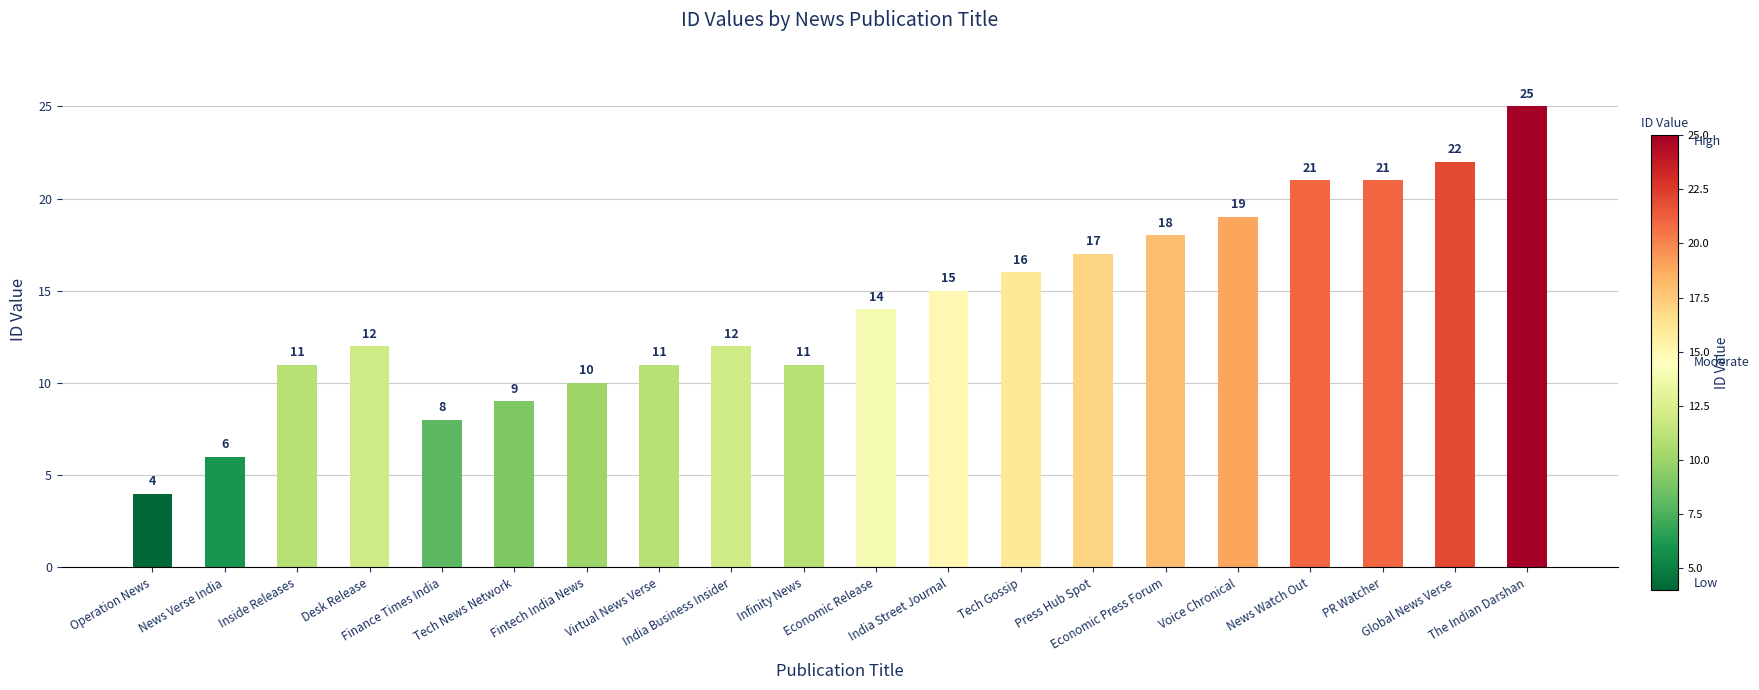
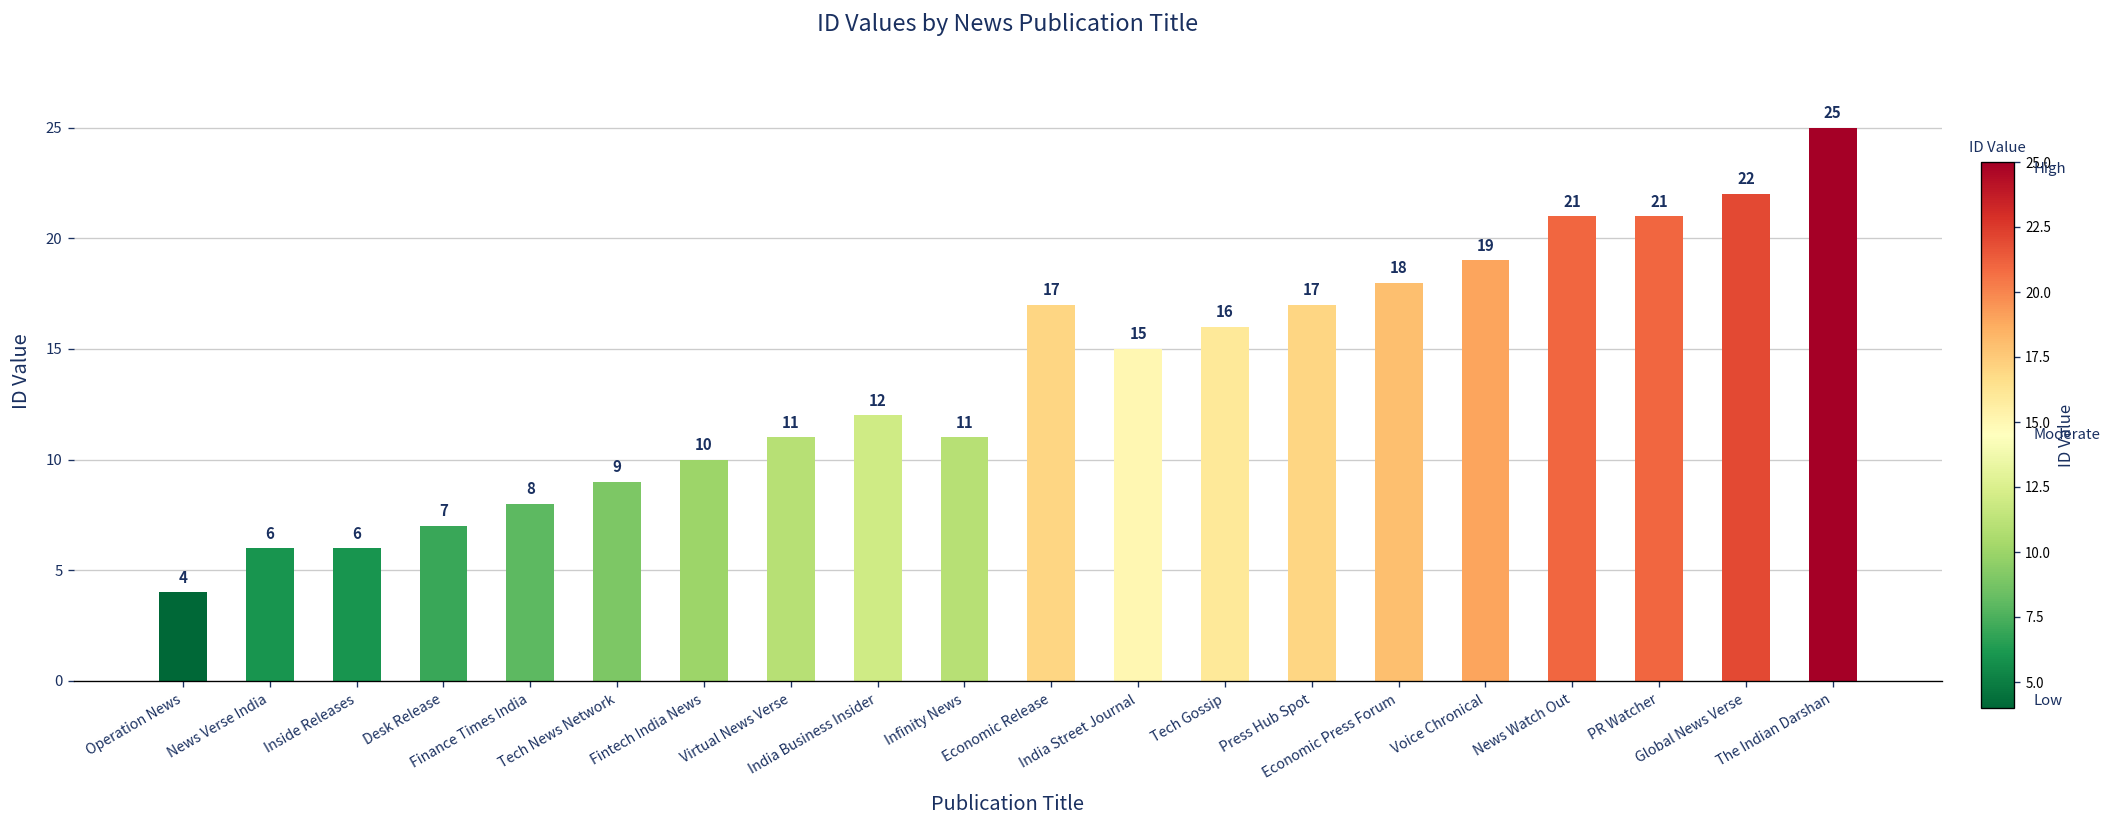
Inside Releases: 11 -> 6
Desk Release: 12 -> 7
Economic Release: 14 -> 17
